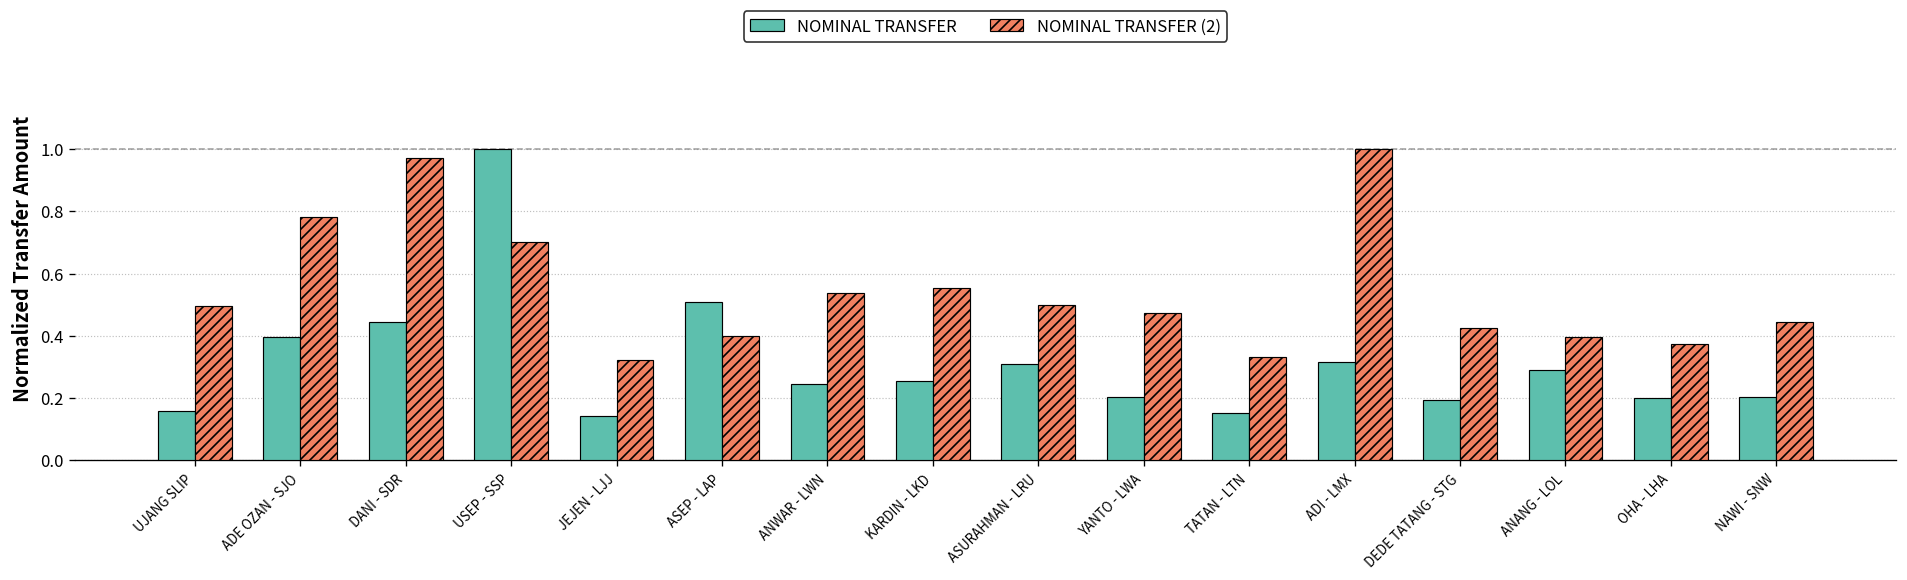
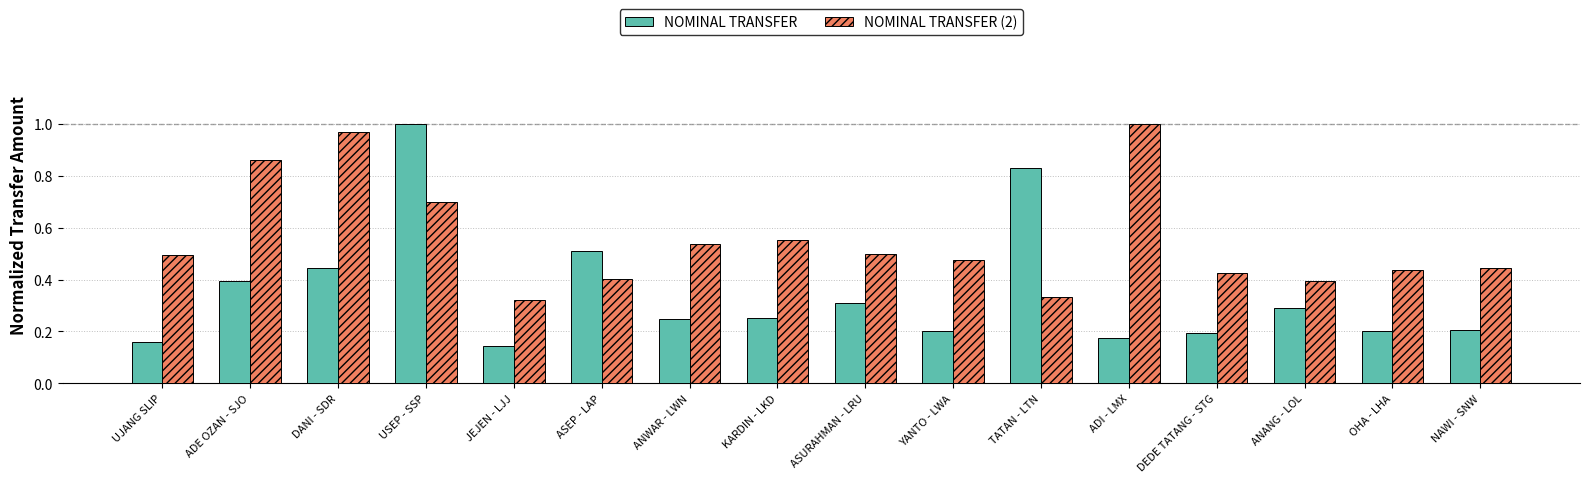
NOMINAL TRANSFER (2), ADE OZAN - SJO: 0.78 -> 0.86
NOMINAL TRANSFER, TATAN - LTN: 0.15 -> 0.83
NOMINAL TRANSFER, ADI - LMX: 0.32 -> 0.17
NOMINAL TRANSFER (2), OHA - LHA: 0.37 -> 0.44
